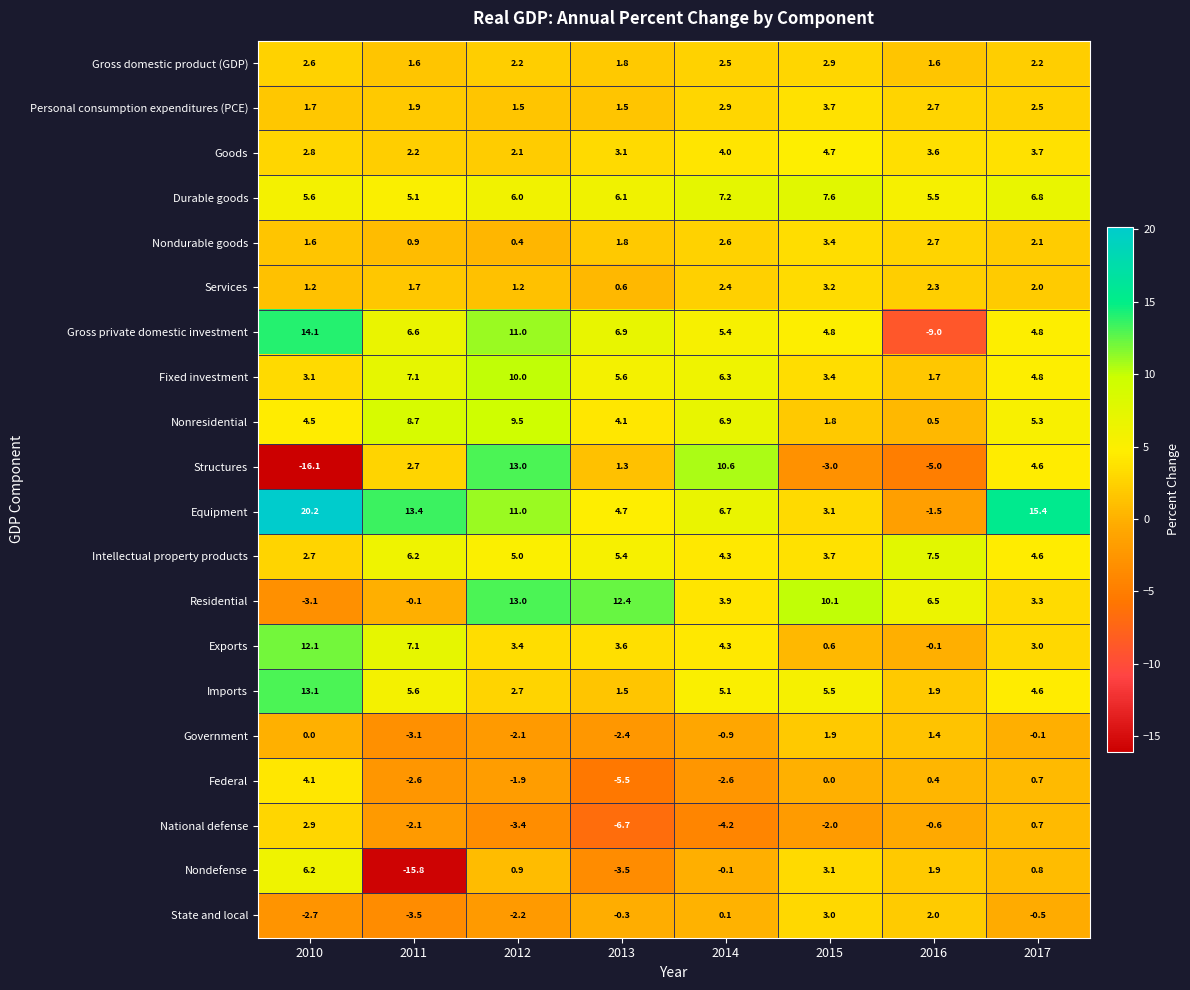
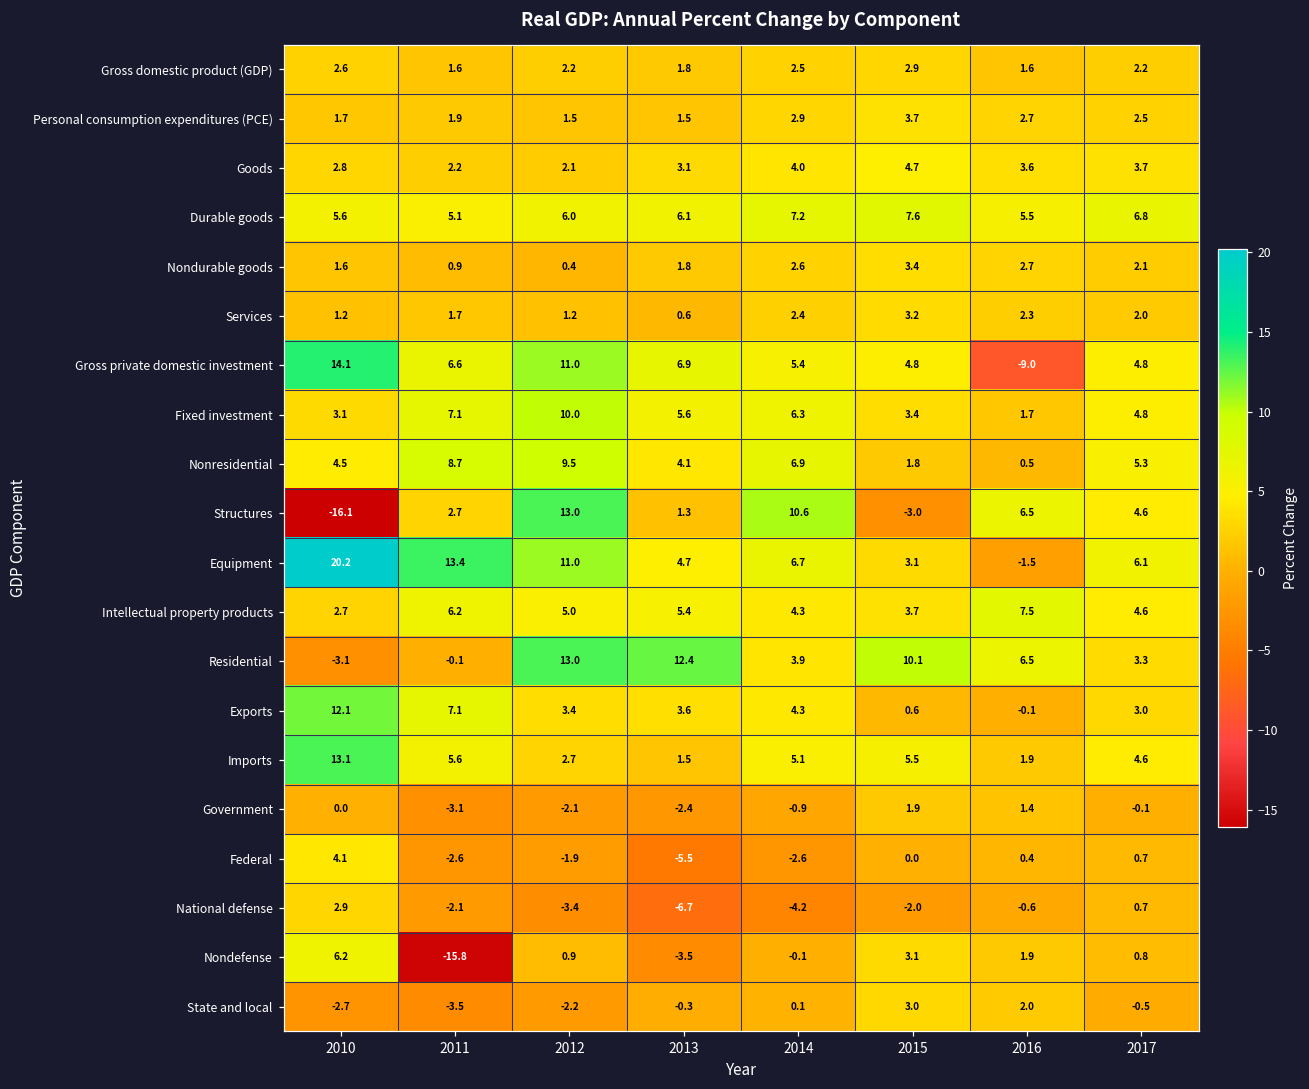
Structures, 2016: -5.0 -> 6.5
Equipment, 2017: 15.4 -> 6.1
